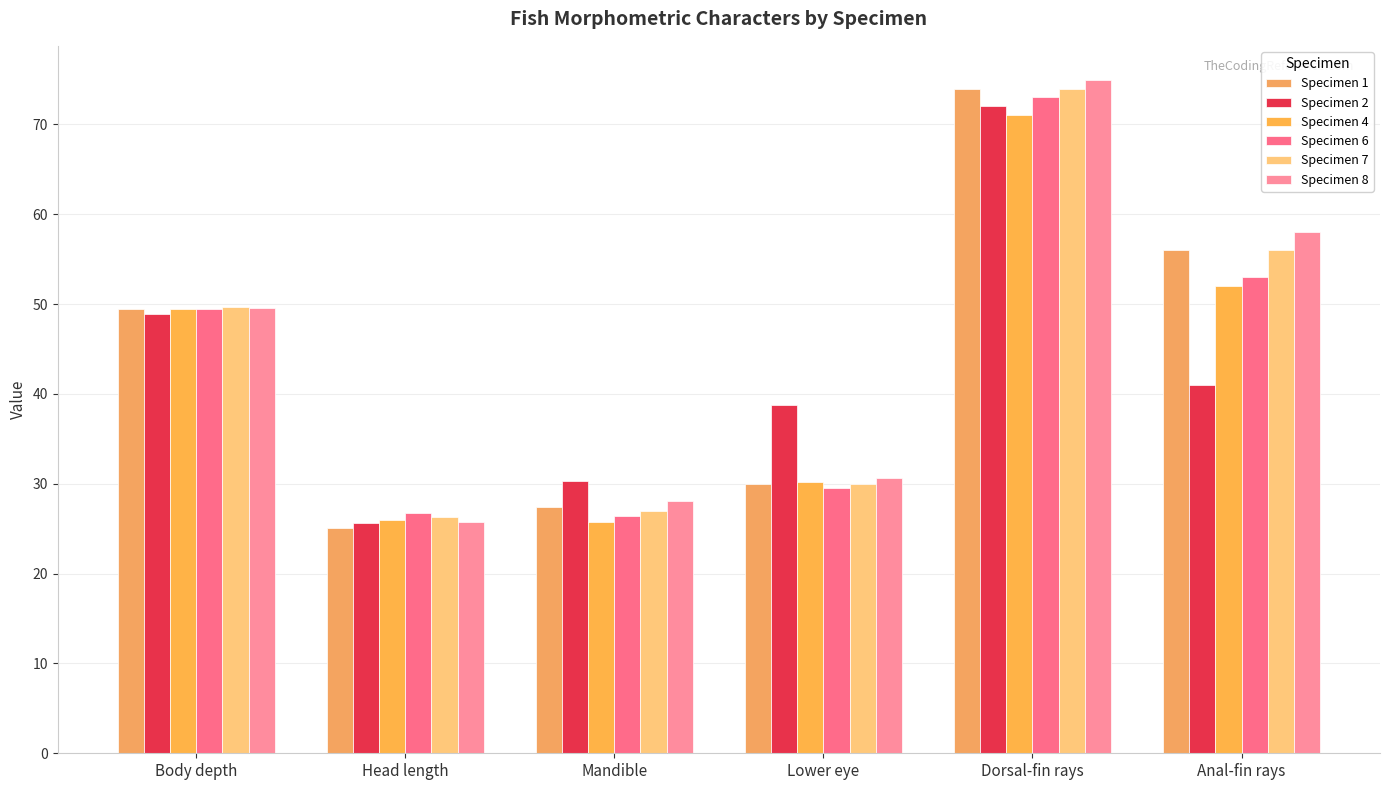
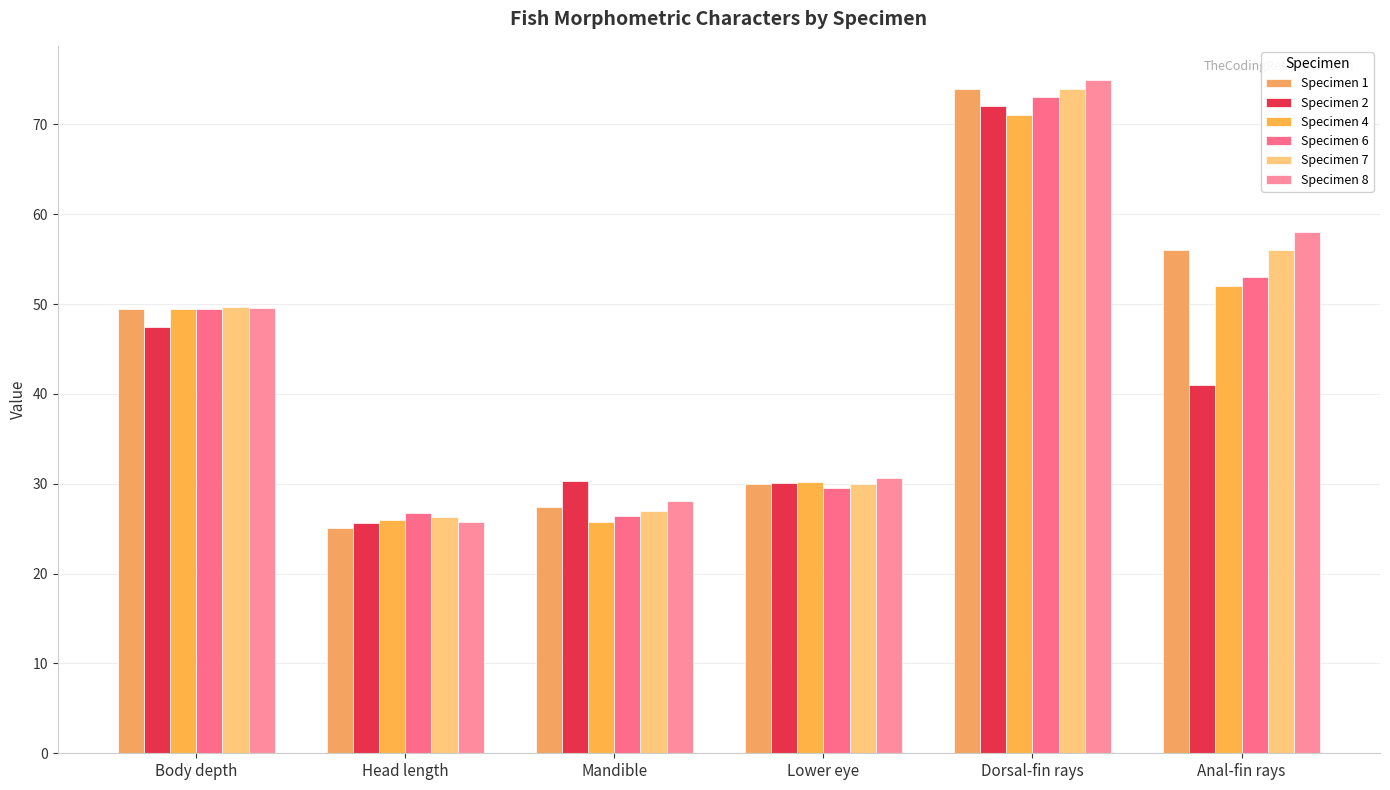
Specimen 2, Body depth: 49 -> 47
Specimen 2, Lower eye: 39 -> 30
